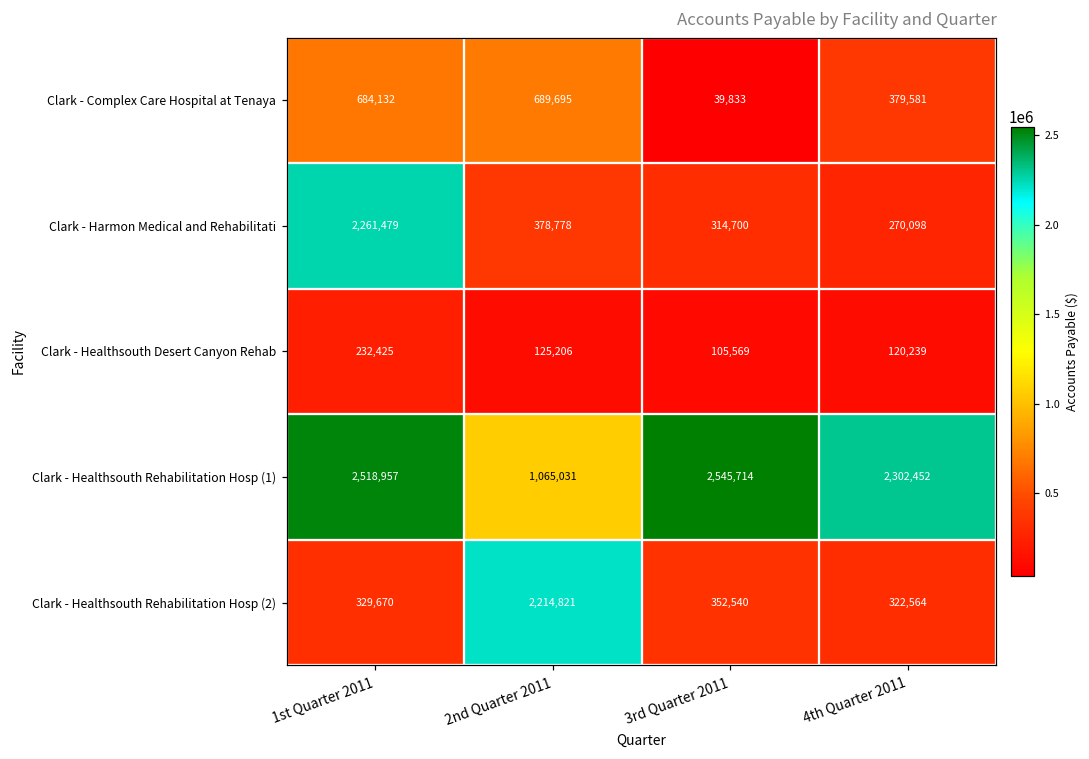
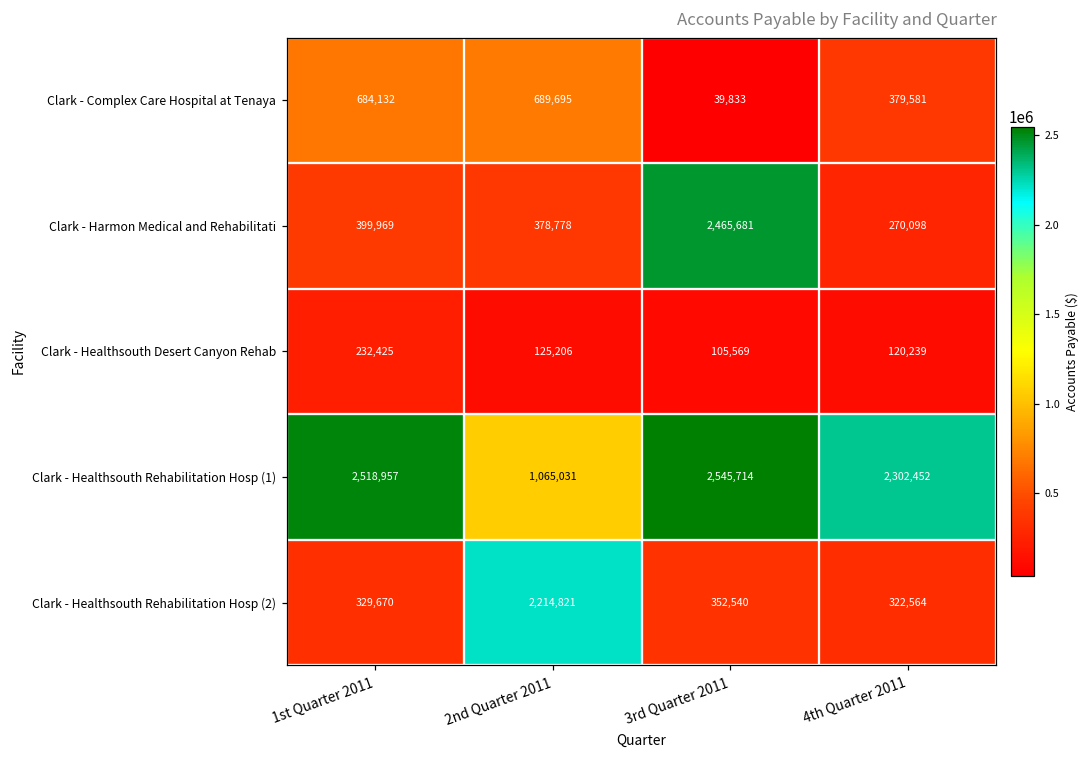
Clark - Harmon Medical and Rehabilitati, 1st Quarter 2011: 2,261,479 -> 399,969
Clark - Harmon Medical and Rehabilitati, 3rd Quarter 2011: 314,700 -> 2,465,681
